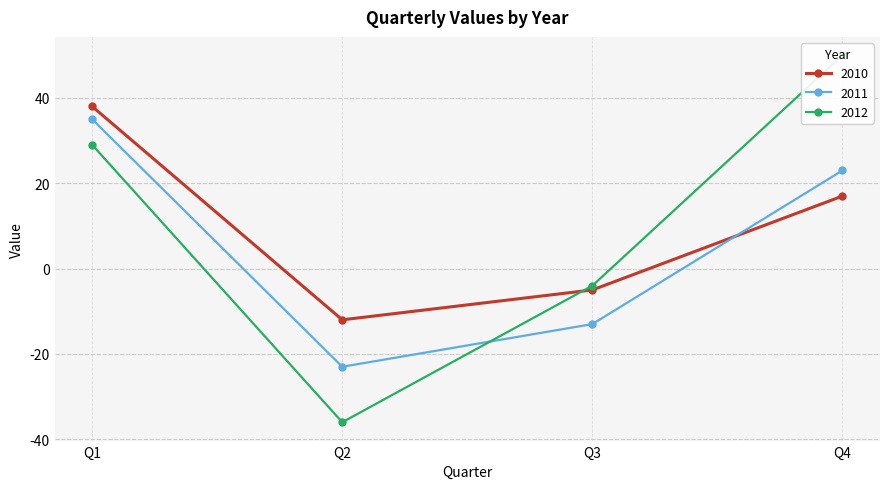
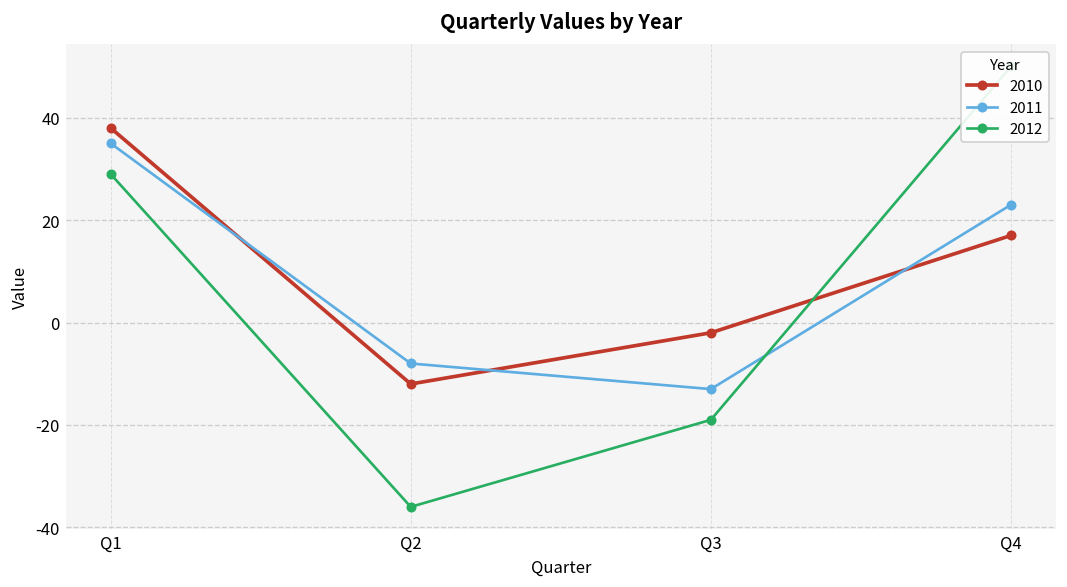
2011, Q2: -23 -> -8
2010, Q3: -5 -> -2
2012, Q3: -4 -> -19
